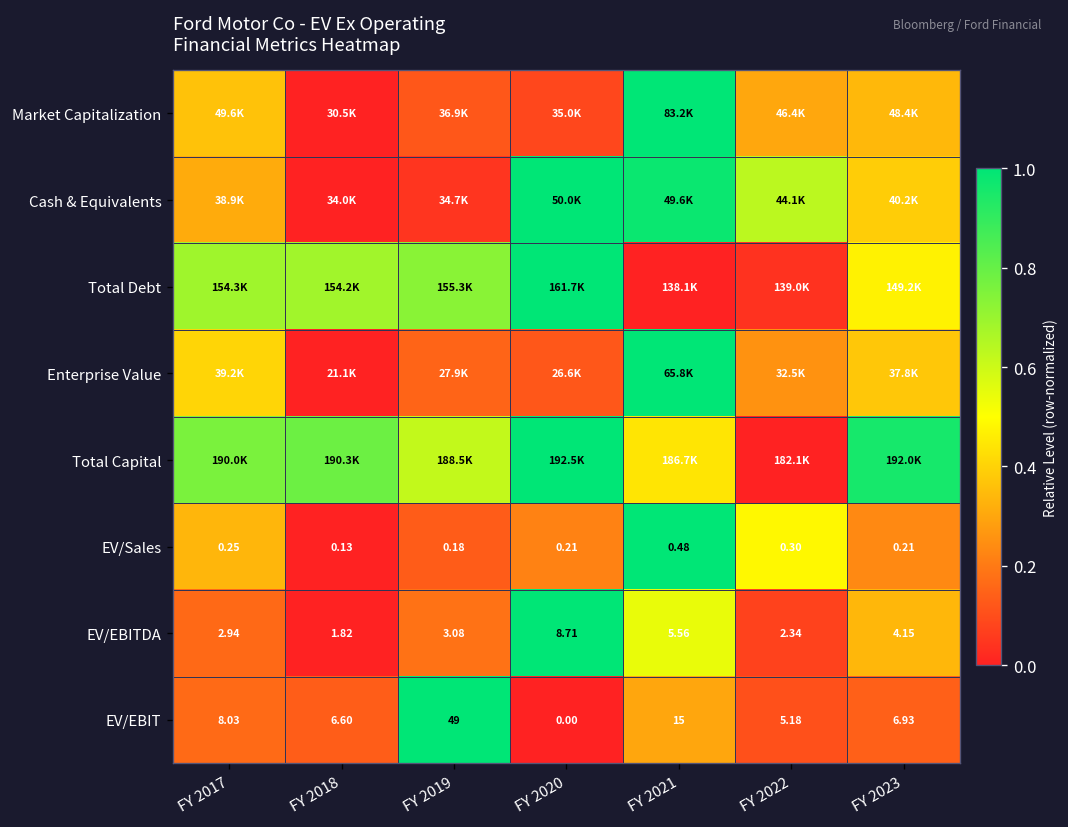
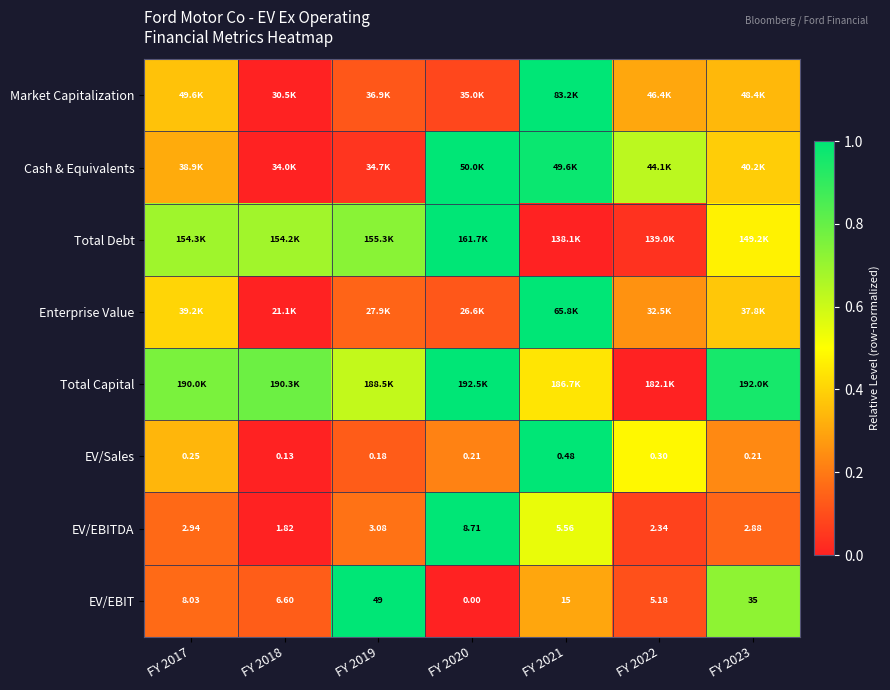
EV/EBITDA, FY 2023: 4.15 -> 2.88
EV/EBIT, FY 2023: 6.93 -> 35
